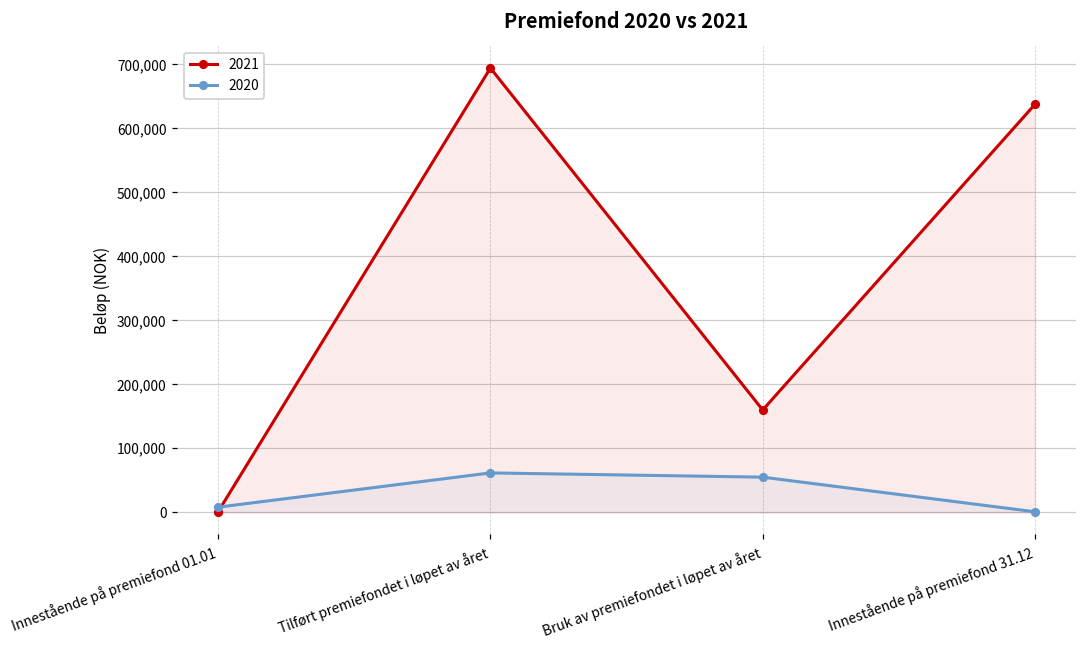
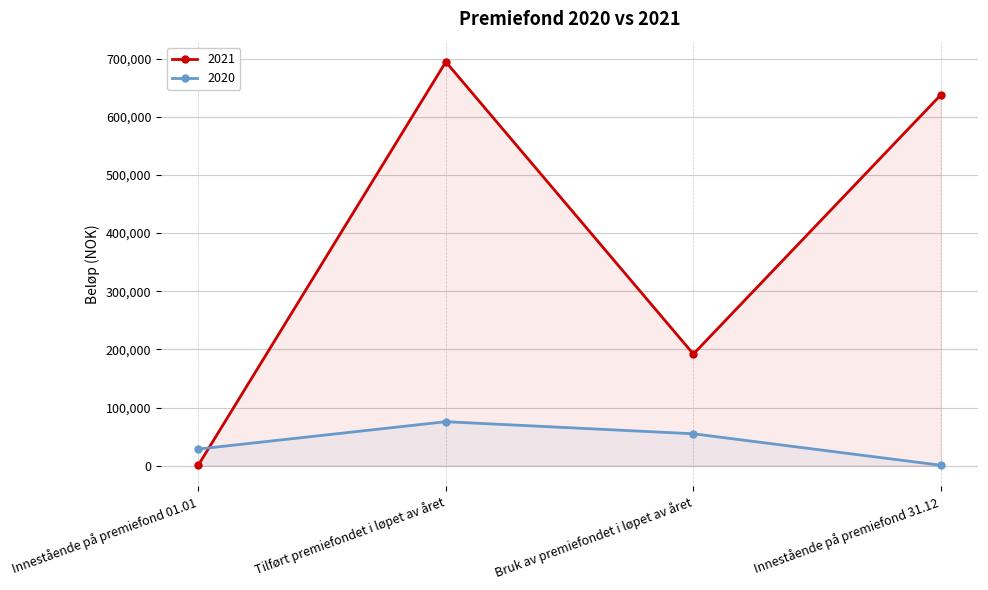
2020, Innestående på premiefond 01.01: 10,000 -> 30,000
2020, Tilført premiefondet i løpet av året: 60,000 -> 80,000
2021, Bruk av premiefondet i løpet av året: 160,000 -> 190,000
